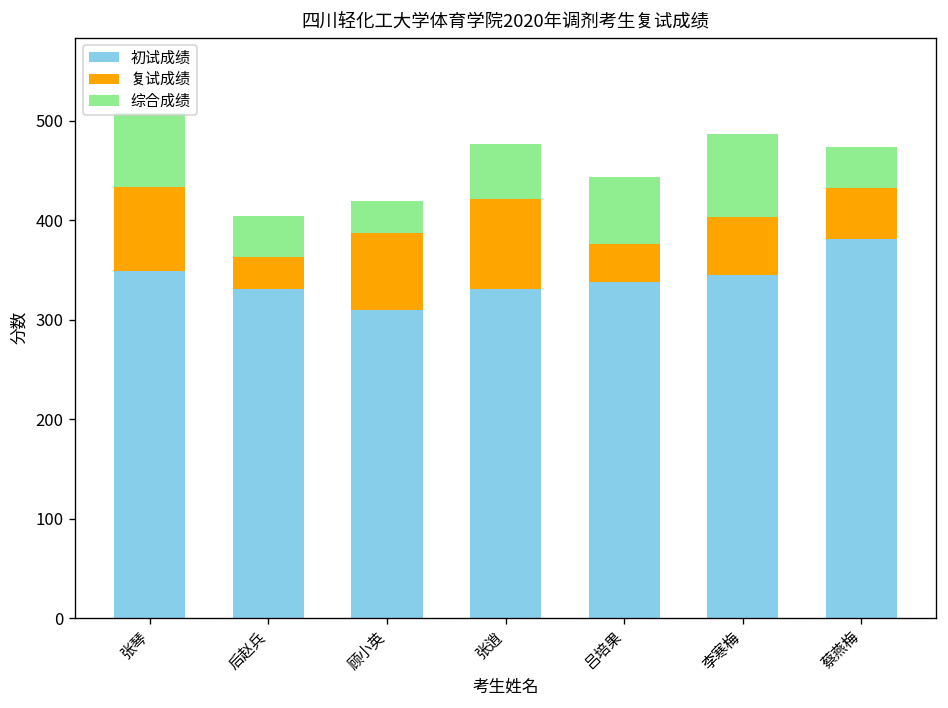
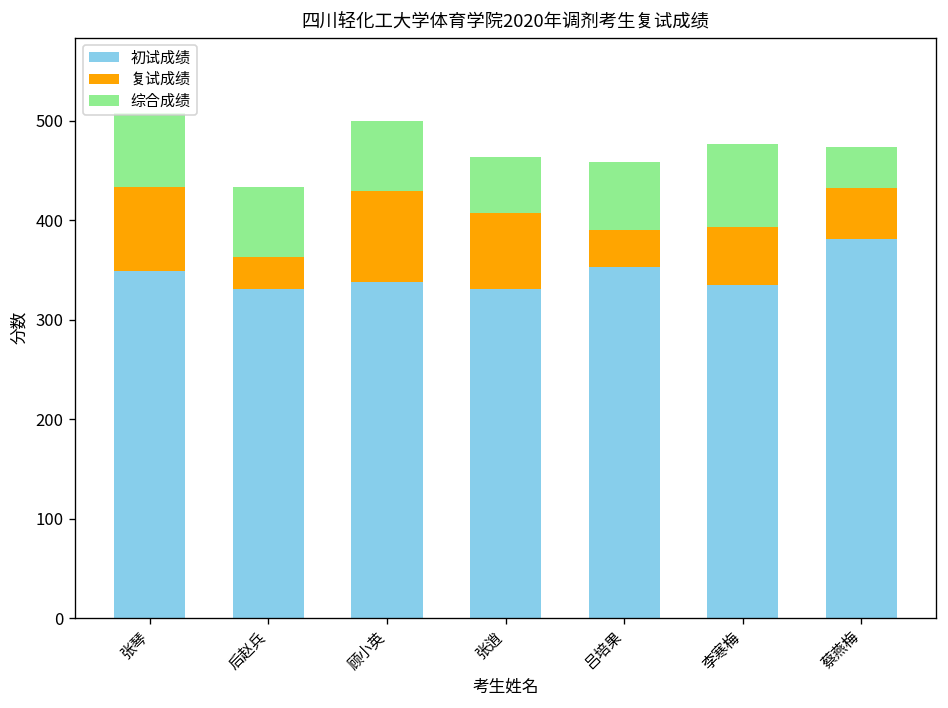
综合成绩, 后赵兵: 40 -> 70
初试成绩, 顾小英: 310 -> 340
复试成绩, 顾小英: 80 -> 90
综合成绩, 顾小英: 30 -> 70
复试成绩, 张逍: 90 -> 80
初试成绩, 吕培果: 340 -> 350
初试成绩, 李寒梅: 350 -> 340
